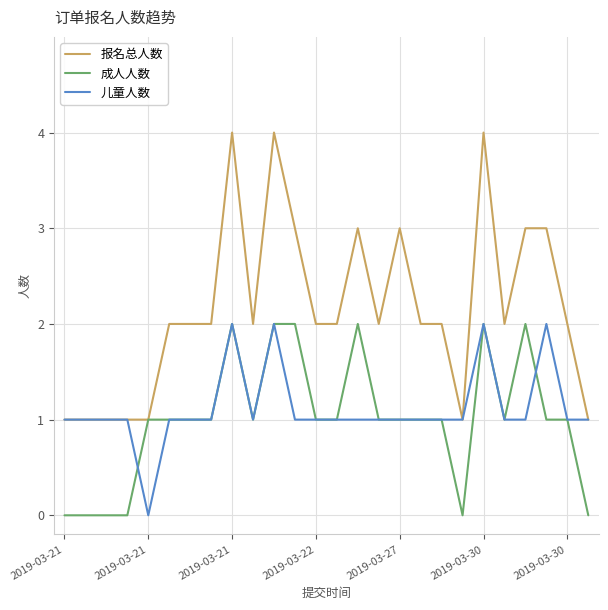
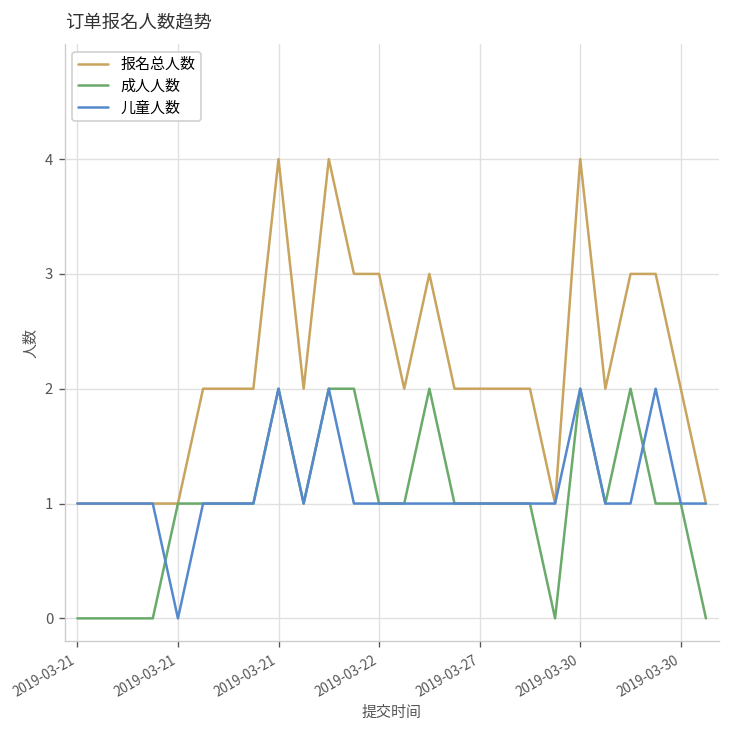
报名总人数, 2019-03-22: 2 -> 3
报名总人数, 2019-03-27: 3 -> 2
